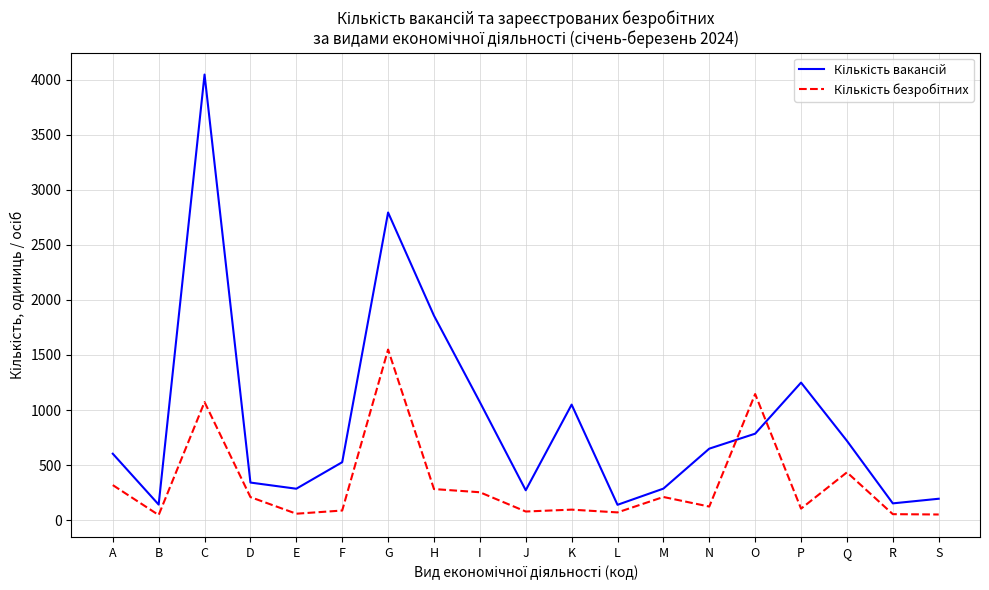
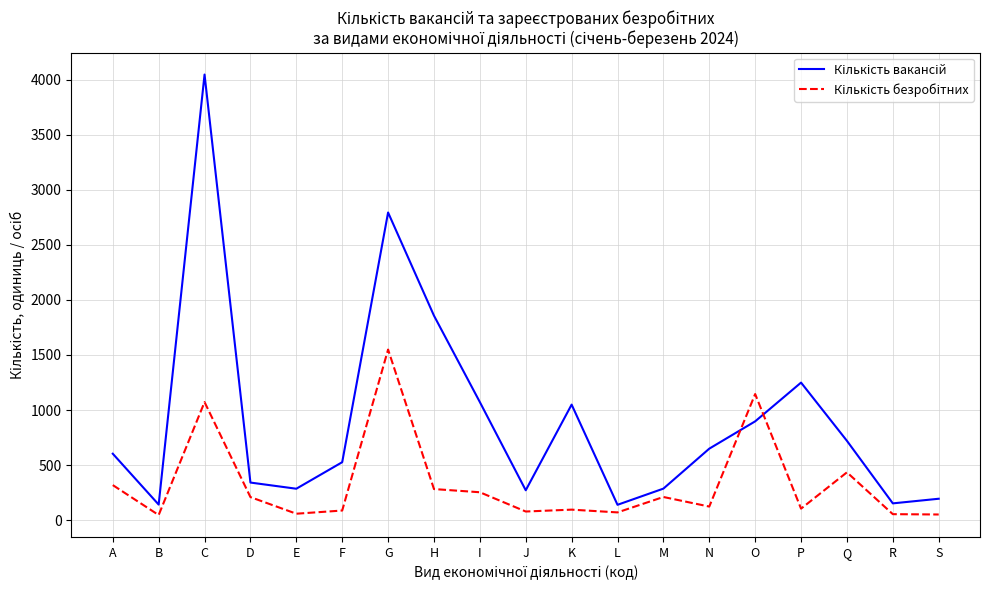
Кількість вакансій, O: 790 -> 900
